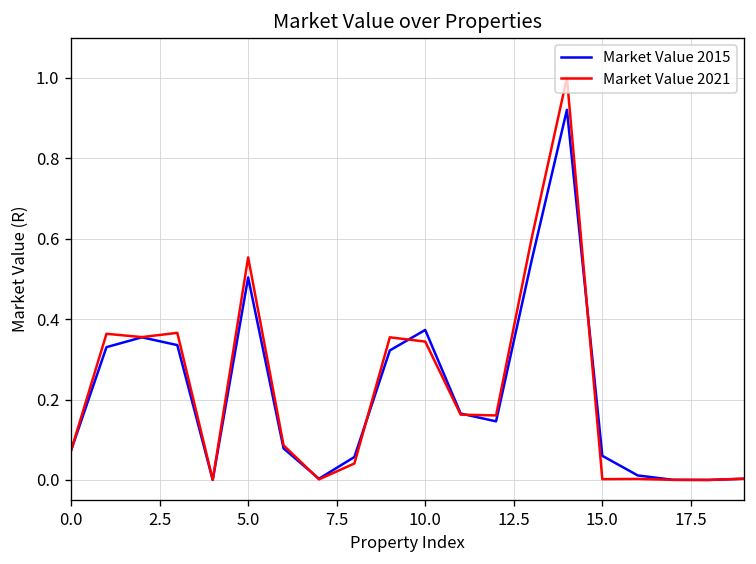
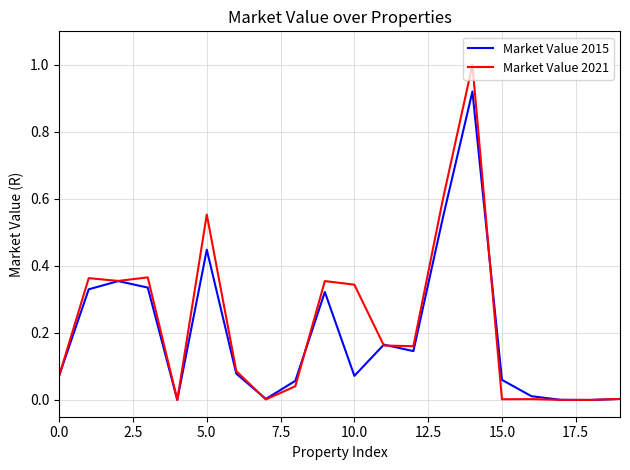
Market Value 2015, 5.0: 0.50 -> 0.45
Market Value 2015, 10.0: 0.37 -> 0.07
